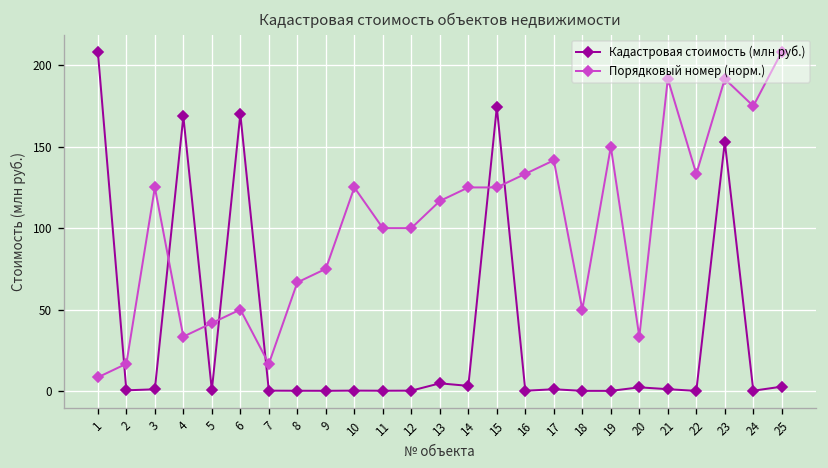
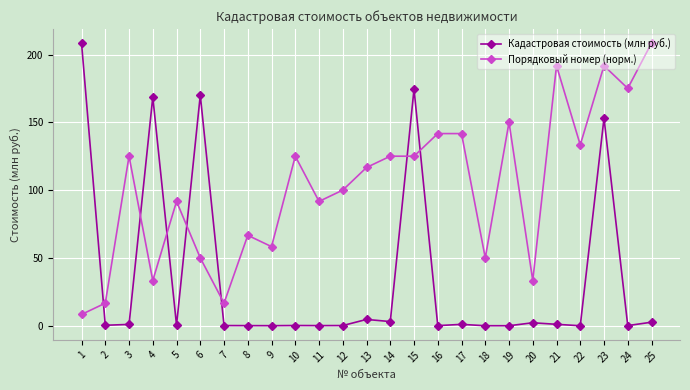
Порядковый номер (норм.), 5: 42 -> 92
Порядковый номер (норм.), 9: 75 -> 58
Порядковый номер (норм.), 11: 100 -> 92
Порядковый номер (норм.), 16: 133 -> 142
